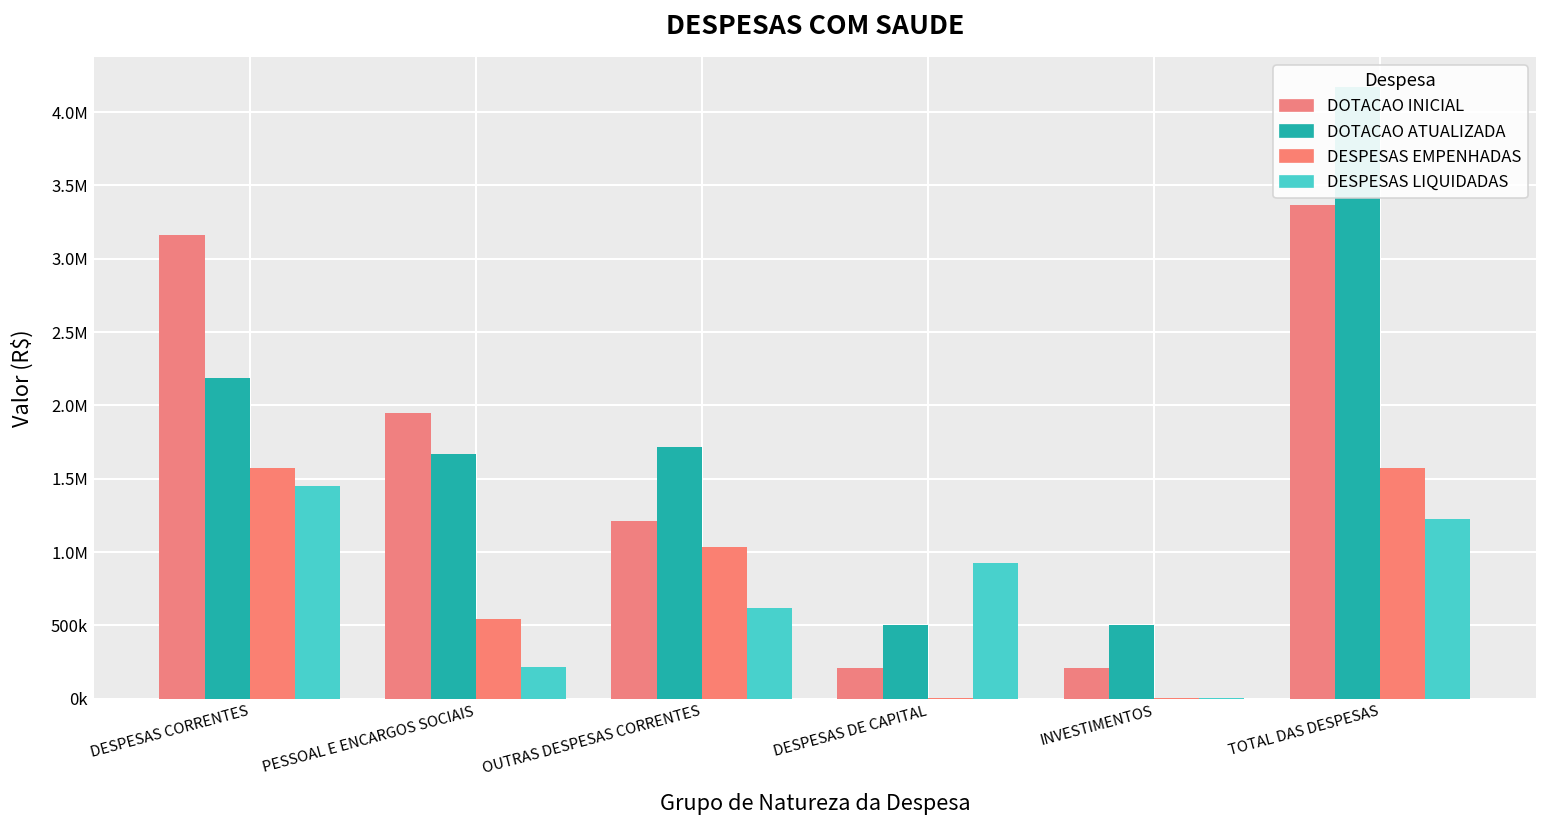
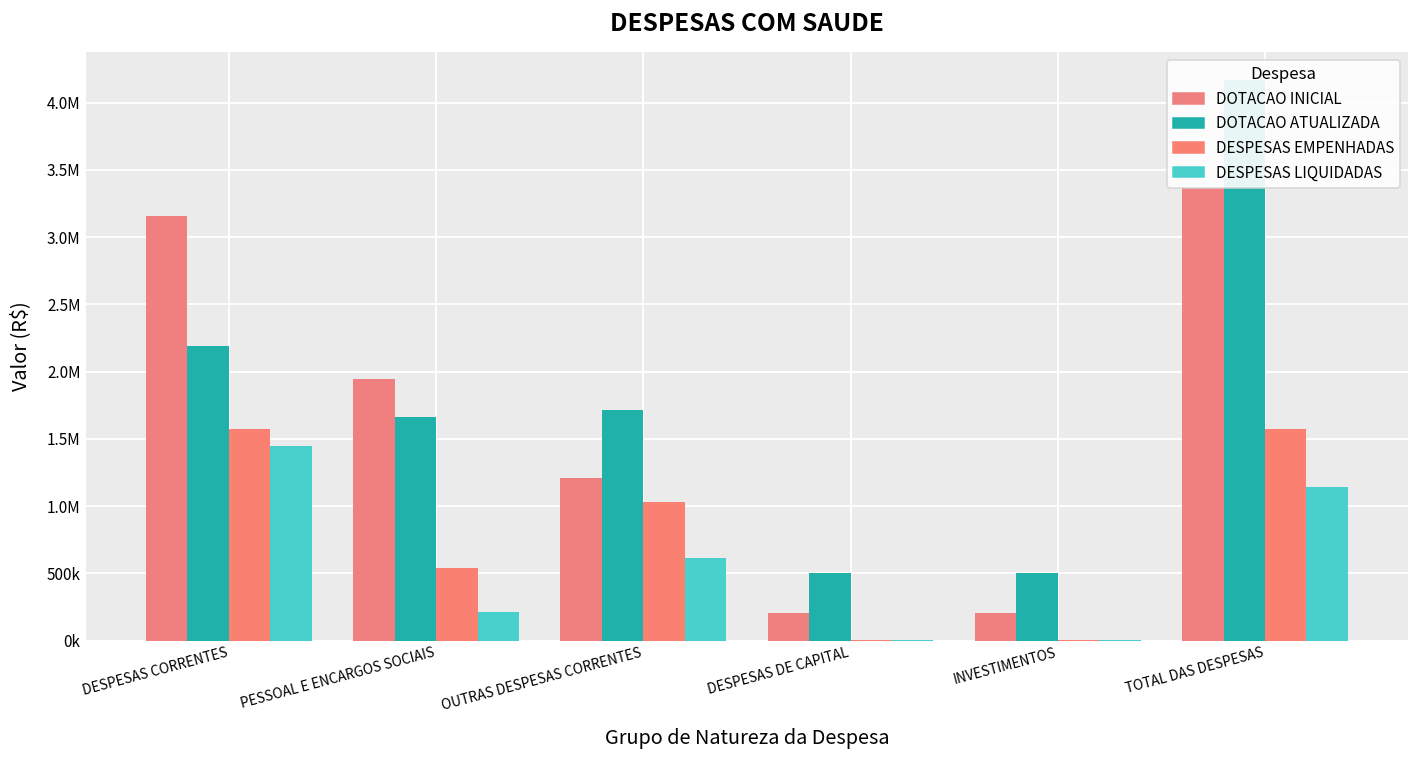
DESPESAS LIQUIDADAS, DESPESAS DE CAPITAL: 930000 -> 0
DESPESAS LIQUIDADAS, TOTAL DAS DESPESAS: 1230000 -> 1150000
